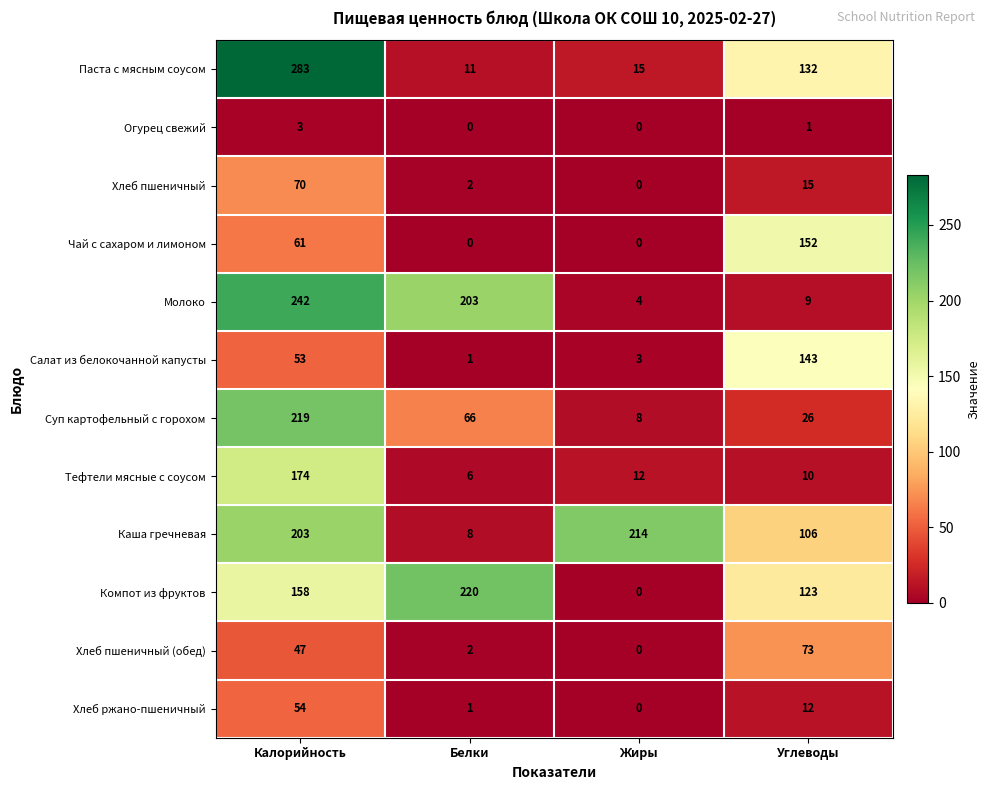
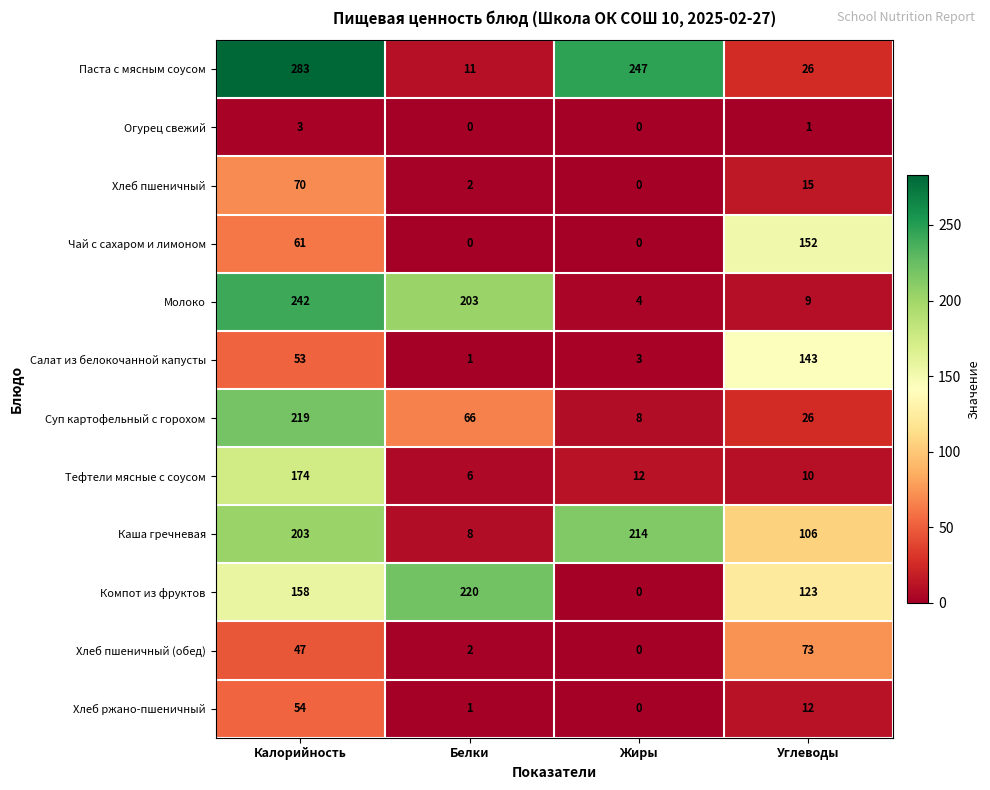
Паста с мясным соусом, Жиры: 15 -> 247
Паста с мясным соусом, Углеводы: 132 -> 26
